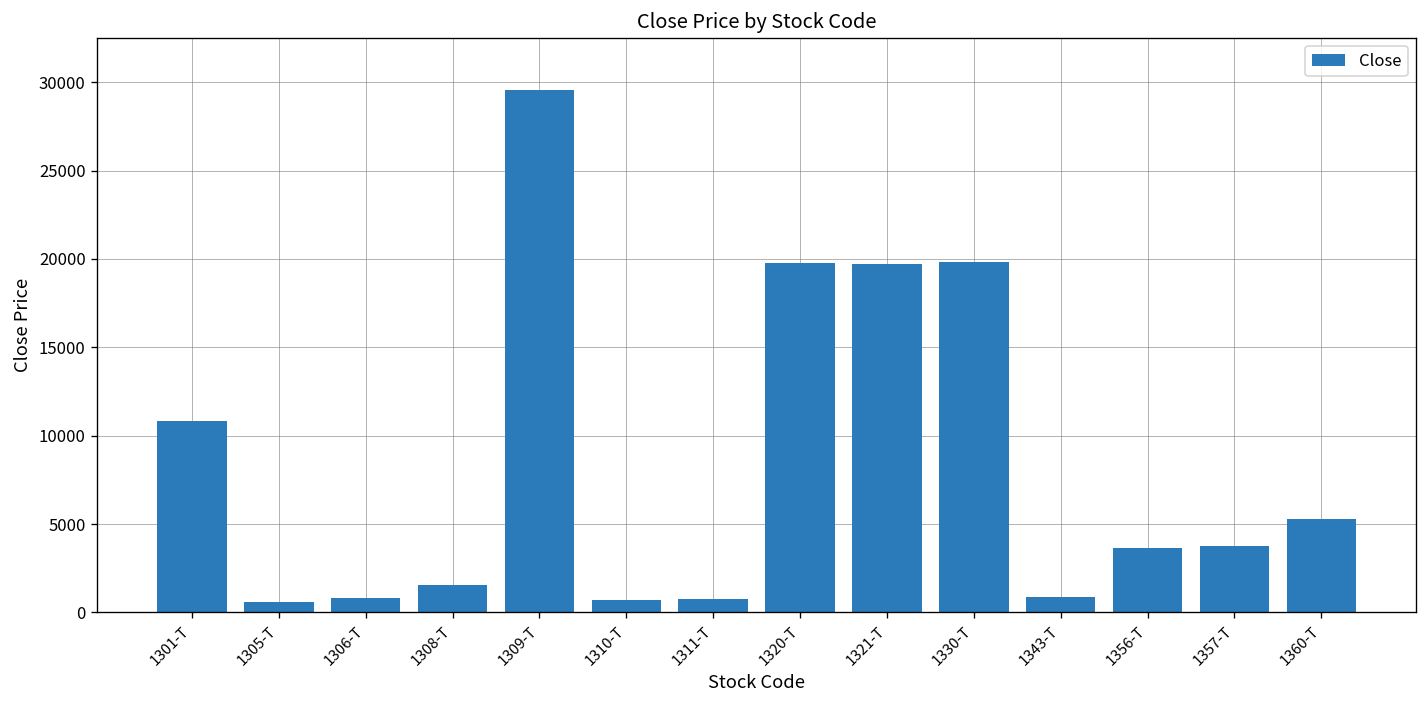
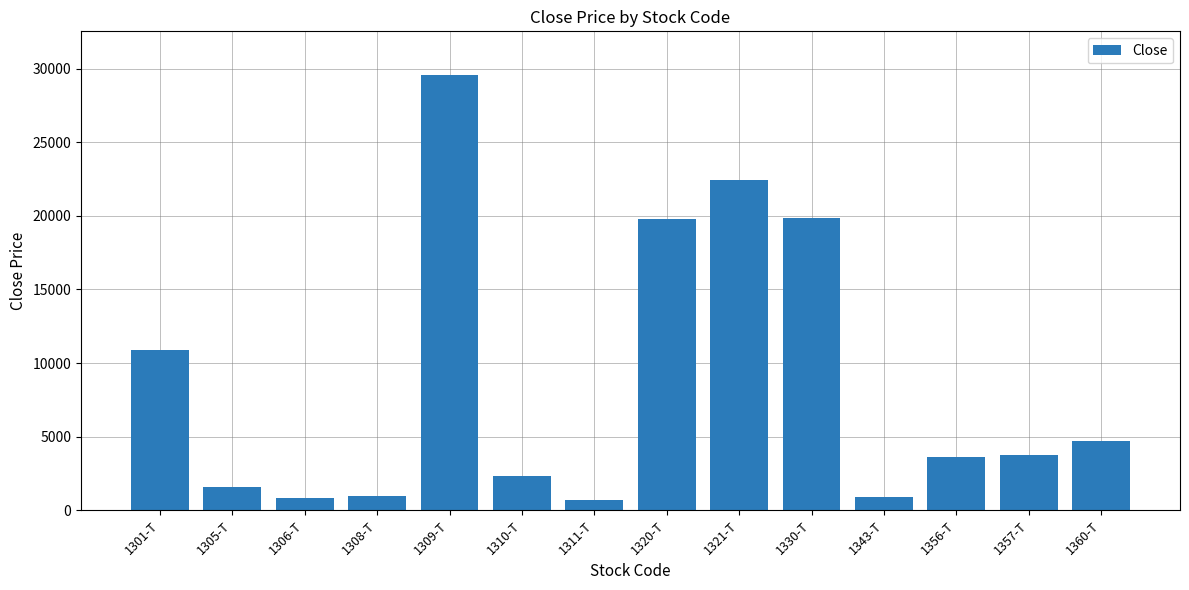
1305-T: 600 -> 1600
1308-T: 1600 -> 1000
1310-T: 700 -> 2400
1321-T: 19700 -> 22400
1360-T: 5300 -> 4700
